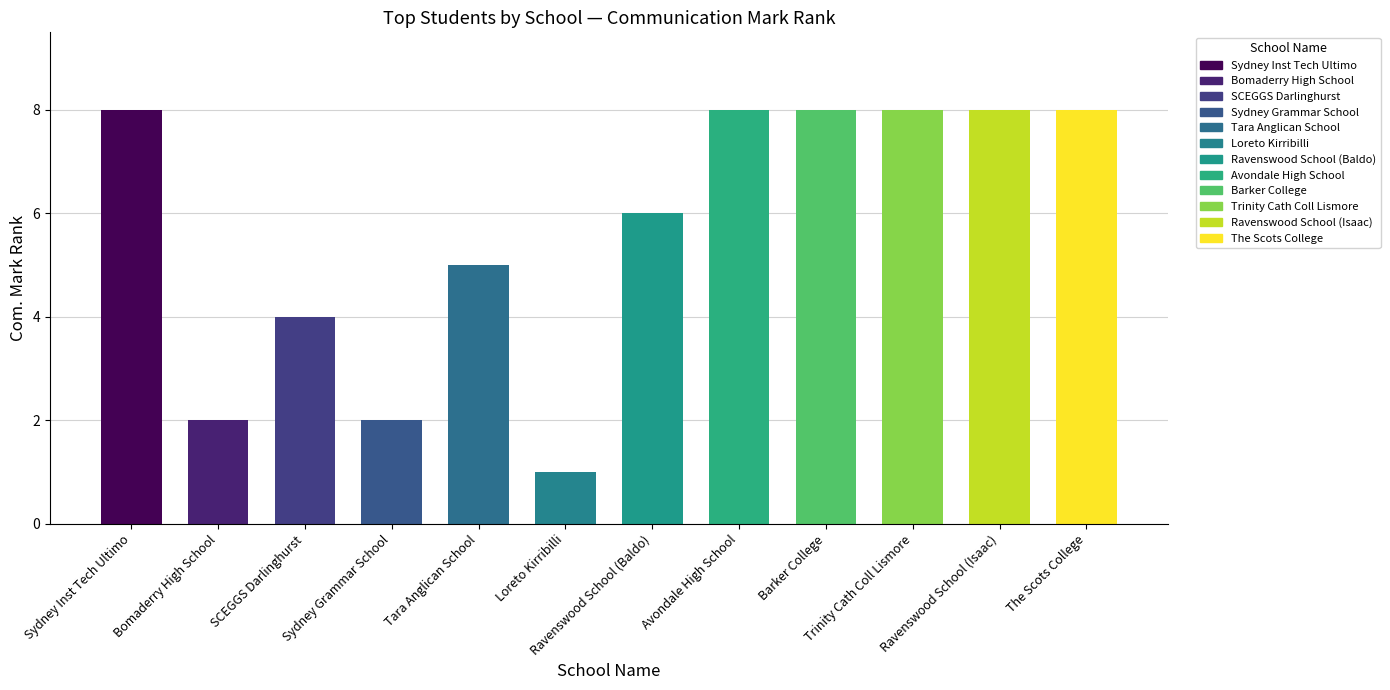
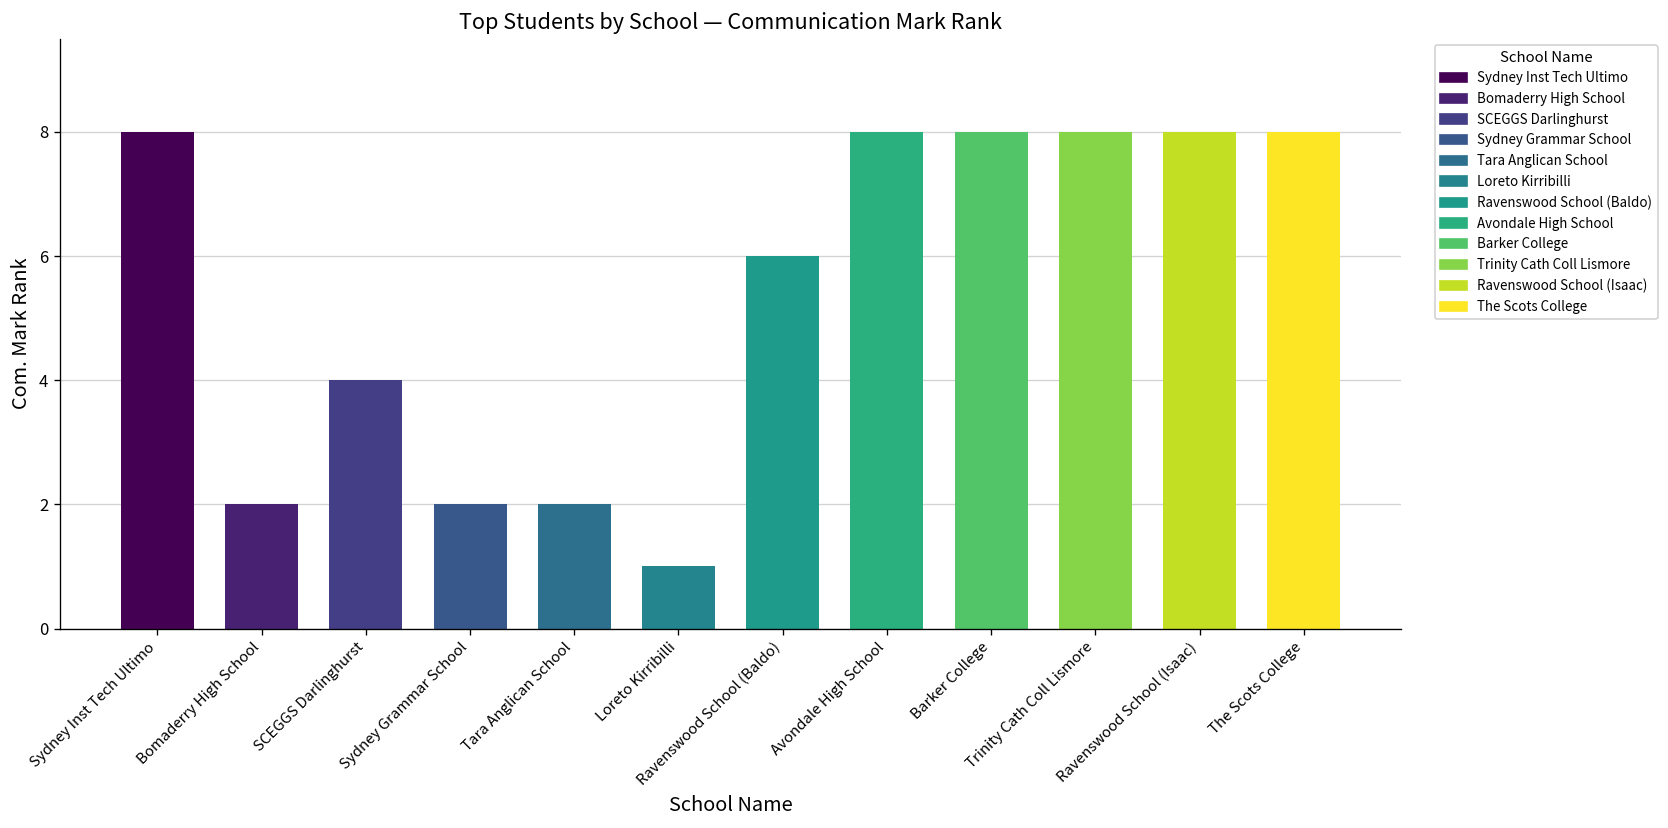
Tara Anglican School: 5 -> 2
